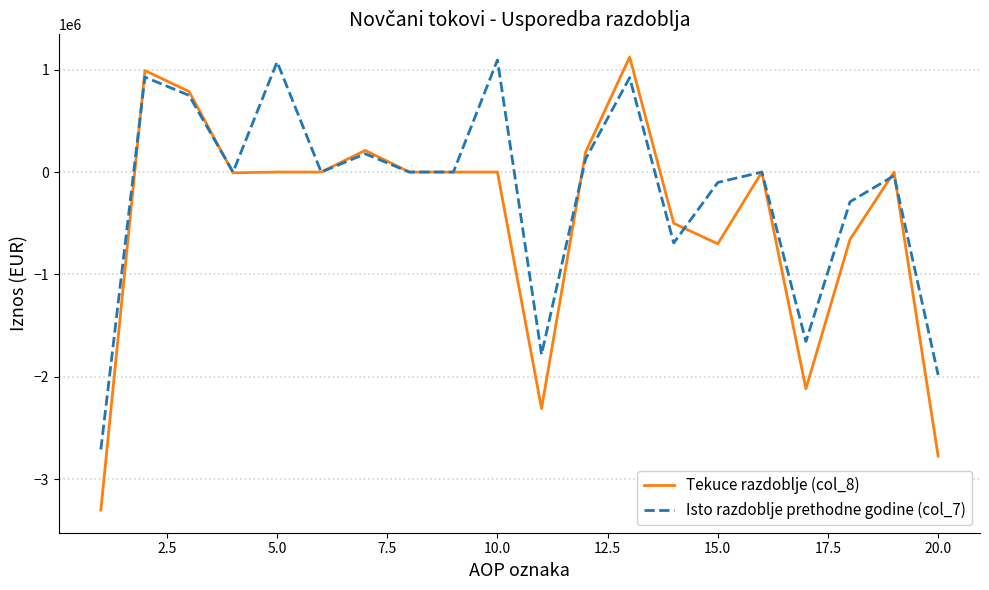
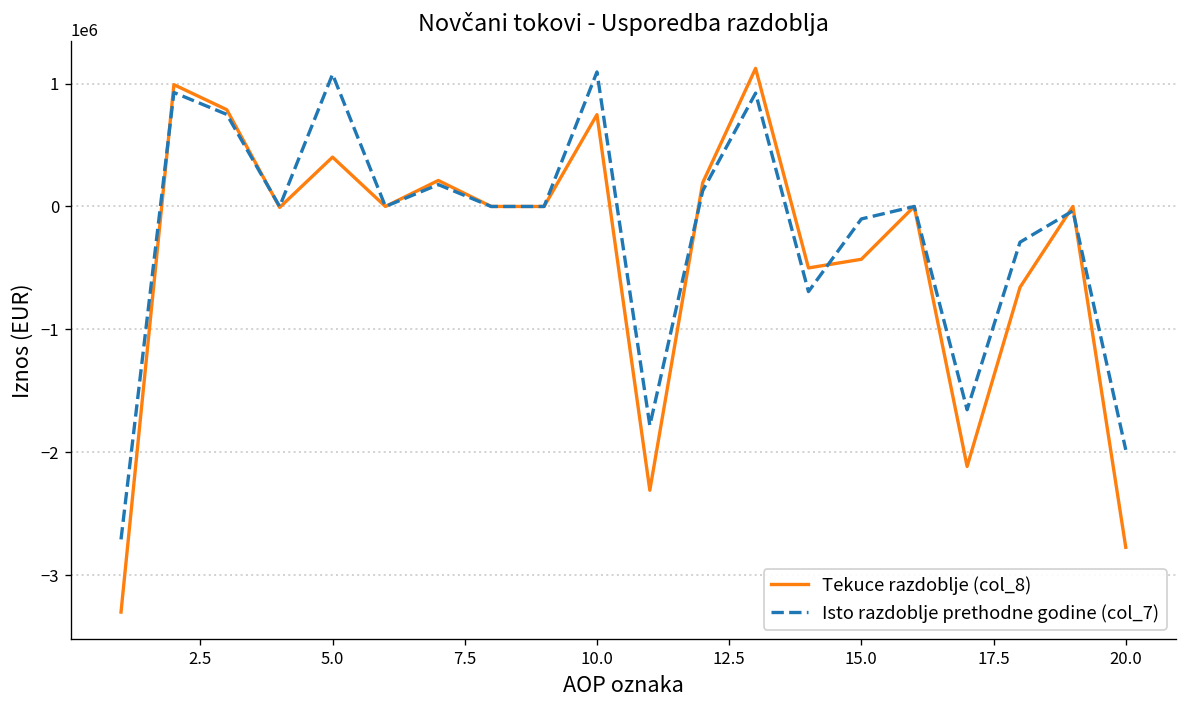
Tekuce razdoblje (col_8), 5.0: 0 -> 400000
Tekuce razdoblje (col_8), 10.0: 0 -> 750000
Tekuce razdoblje (col_8), 15.0: -700000 -> -430000
